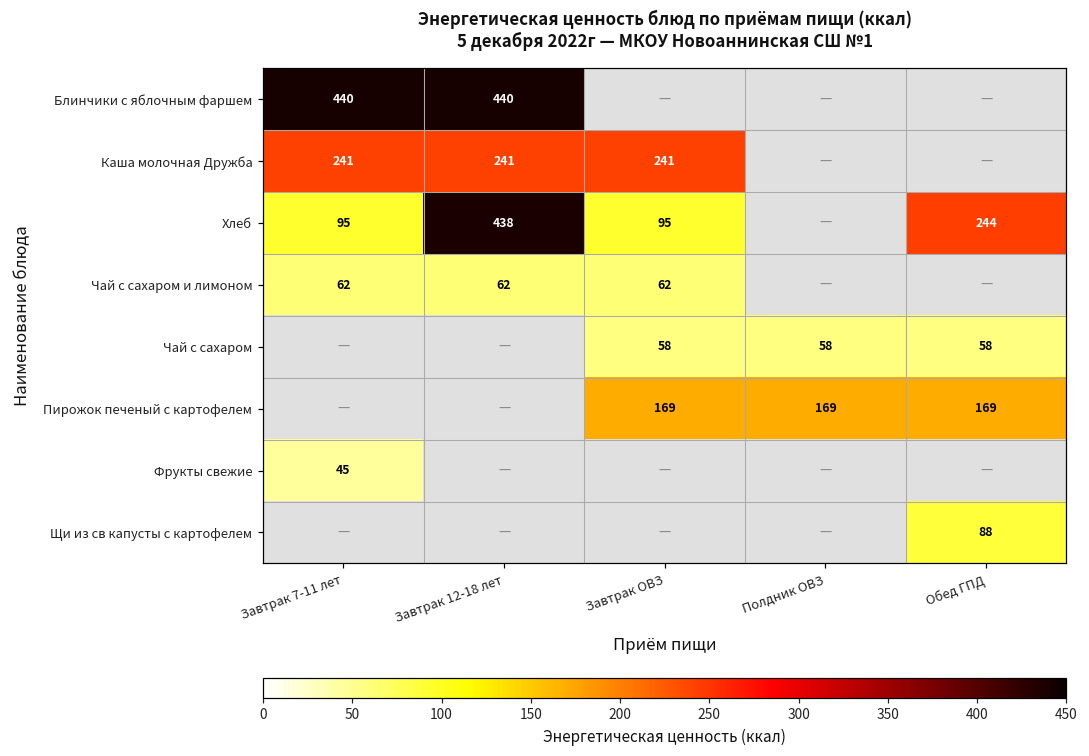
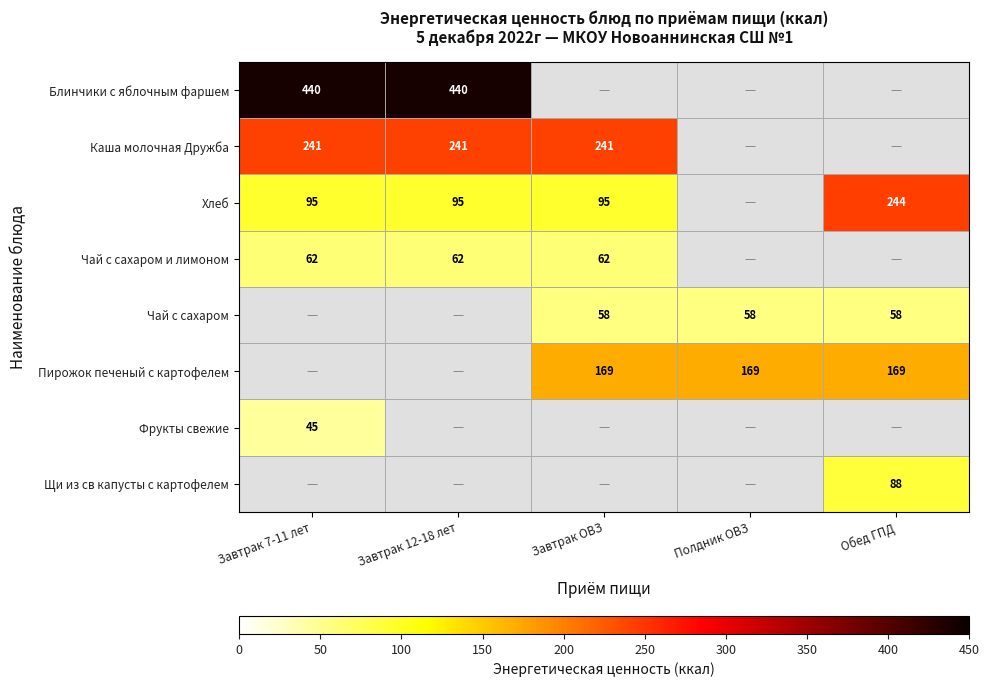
Хлеб, Завтрак 12-18 лет: 438 -> 95
